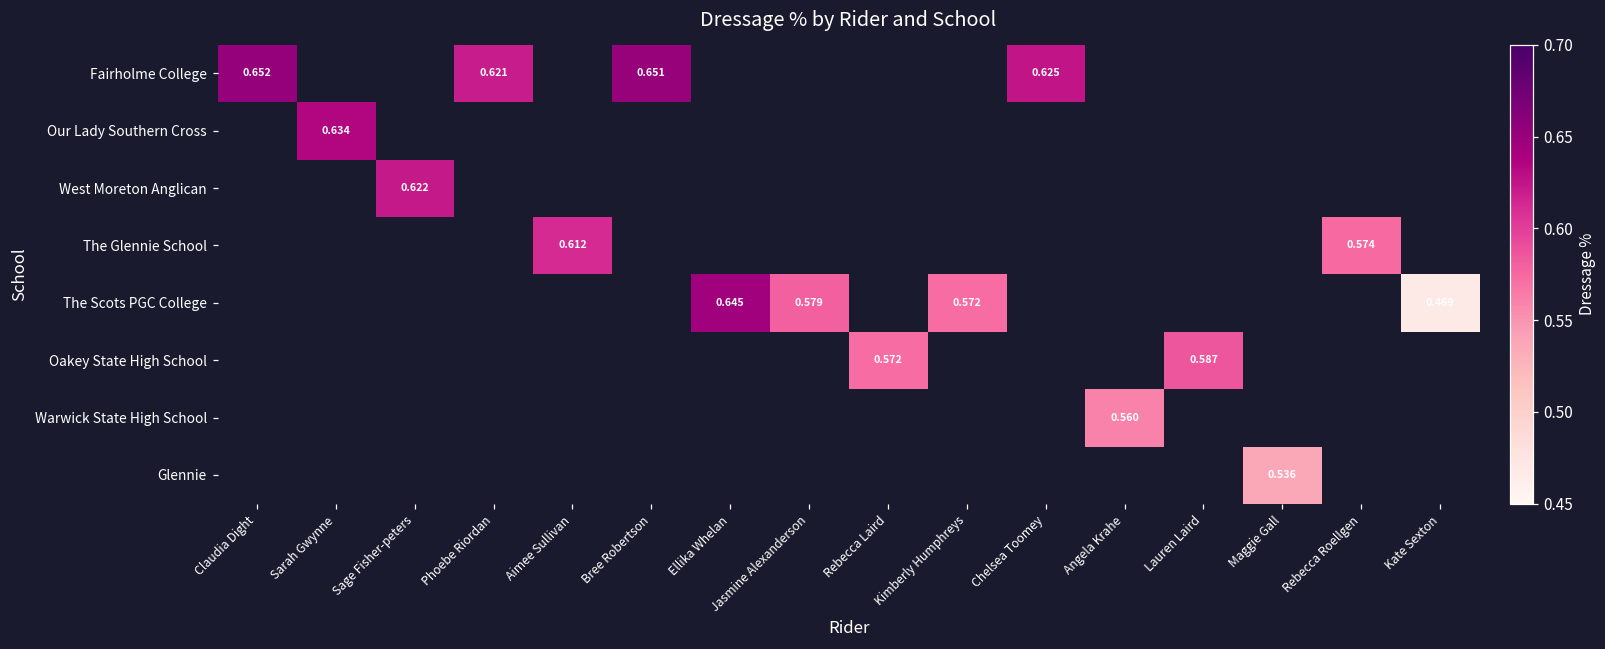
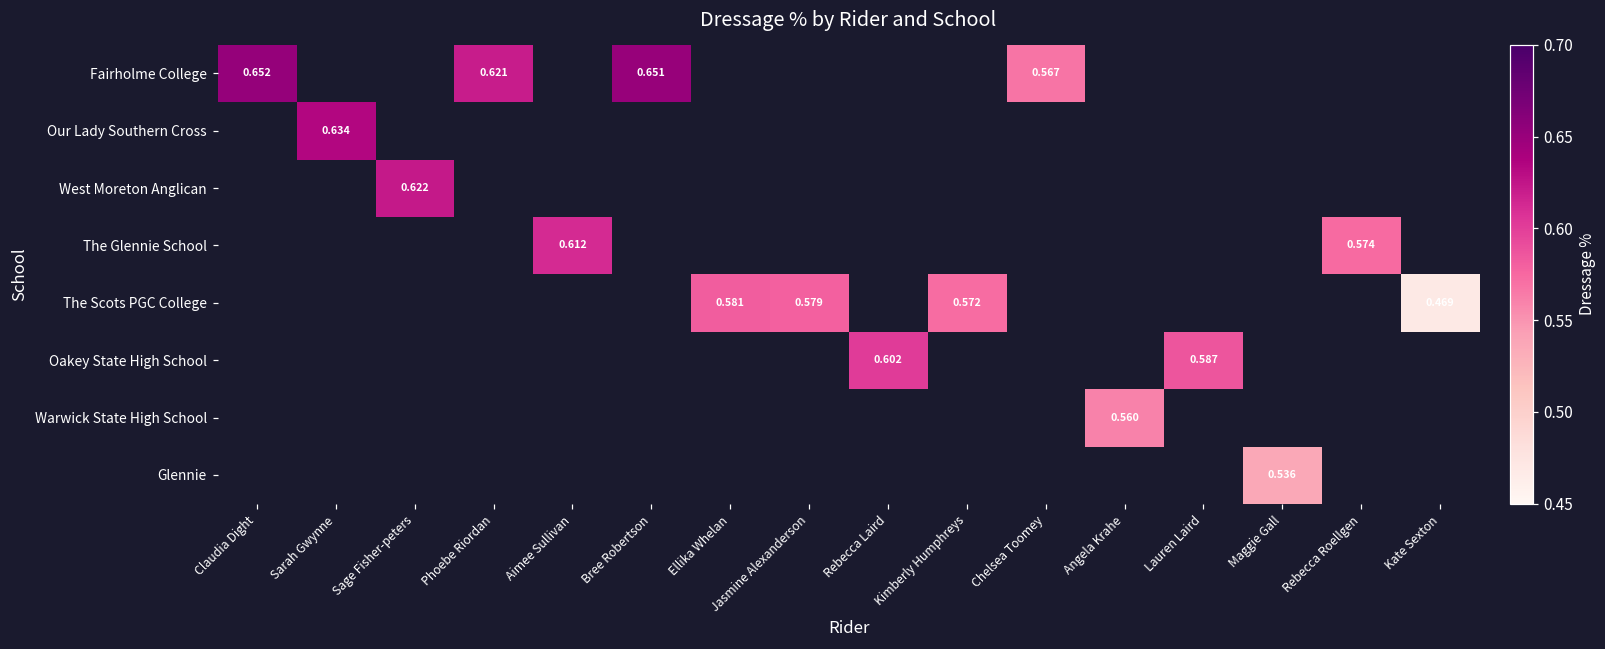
Fairholme College, Chelsea Toomey: 0.625 -> 0.567
The Scots PGC College, Ellika Whelan: 0.645 -> 0.581
Oakey State High School, Rebecca Laird: 0.572 -> 0.602
